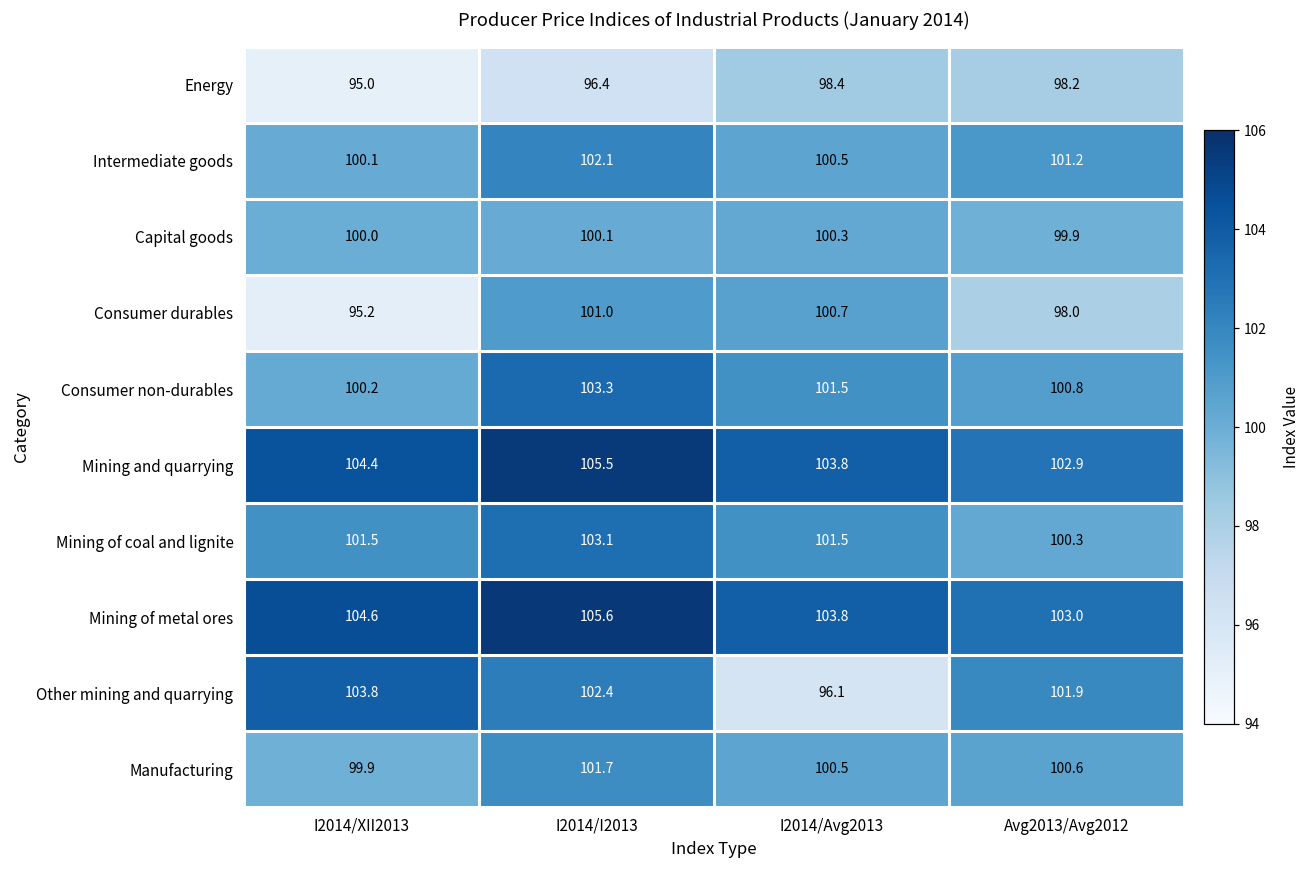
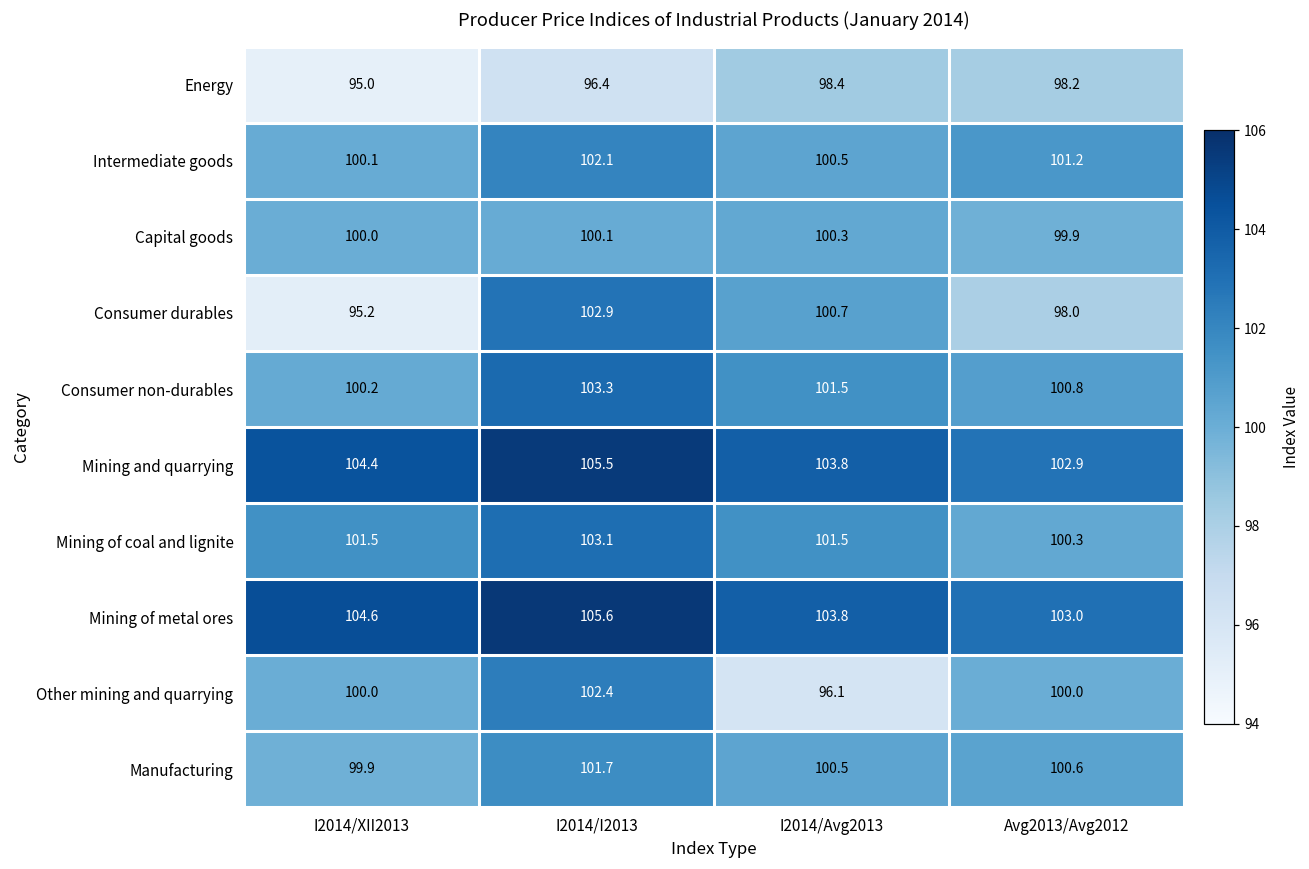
Consumer durables, I2014/I2013: 101.0 -> 102.9
Other mining and quarrying, I2014/XII2013: 103.8 -> 100.0
Other mining and quarrying, Avg2013/Avg2012: 101.9 -> 100.0
